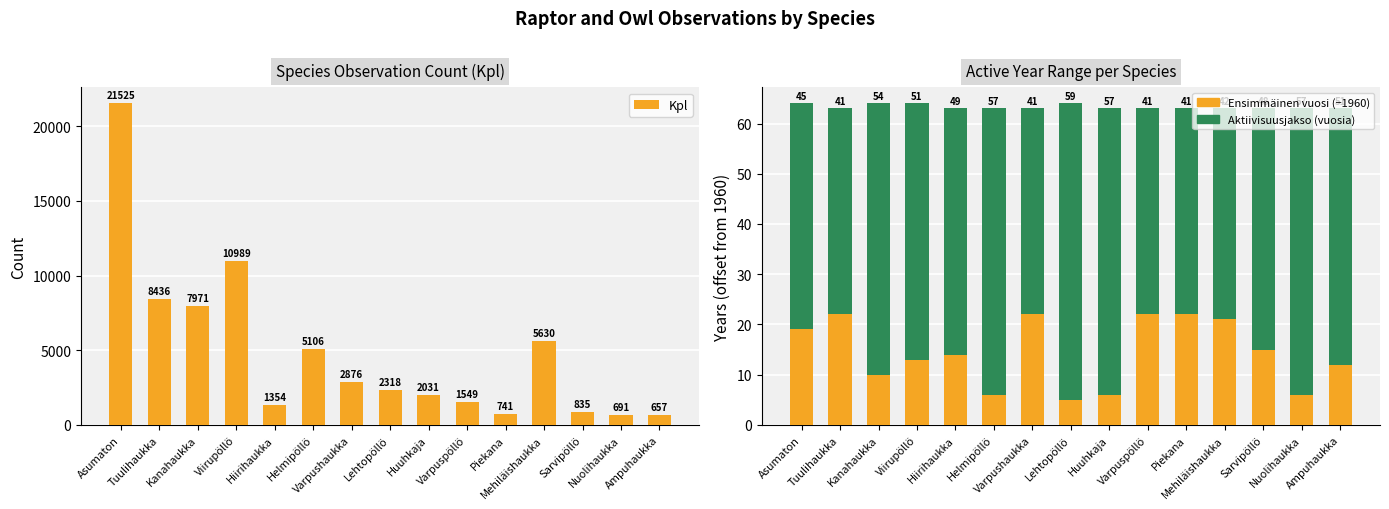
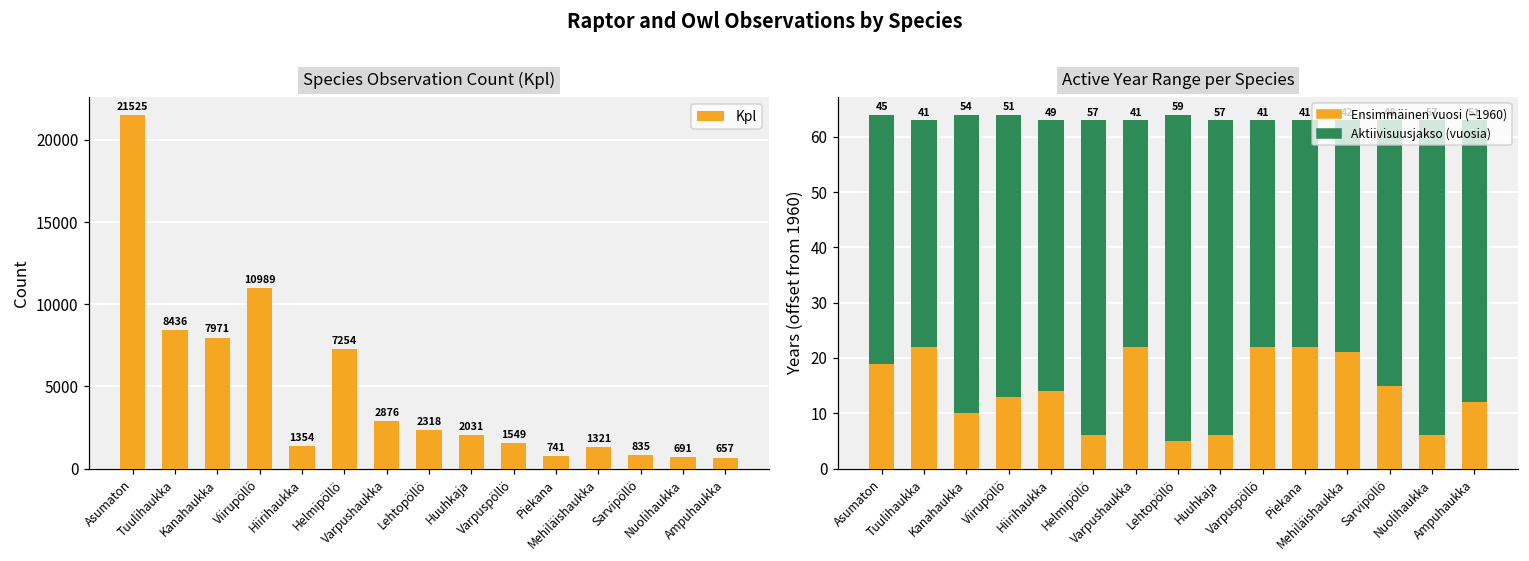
Species Observation Count (Kpl), Helmipöllö: 5106 -> 7254
Species Observation Count (Kpl), Mehiläishaukka: 5630 -> 1321
